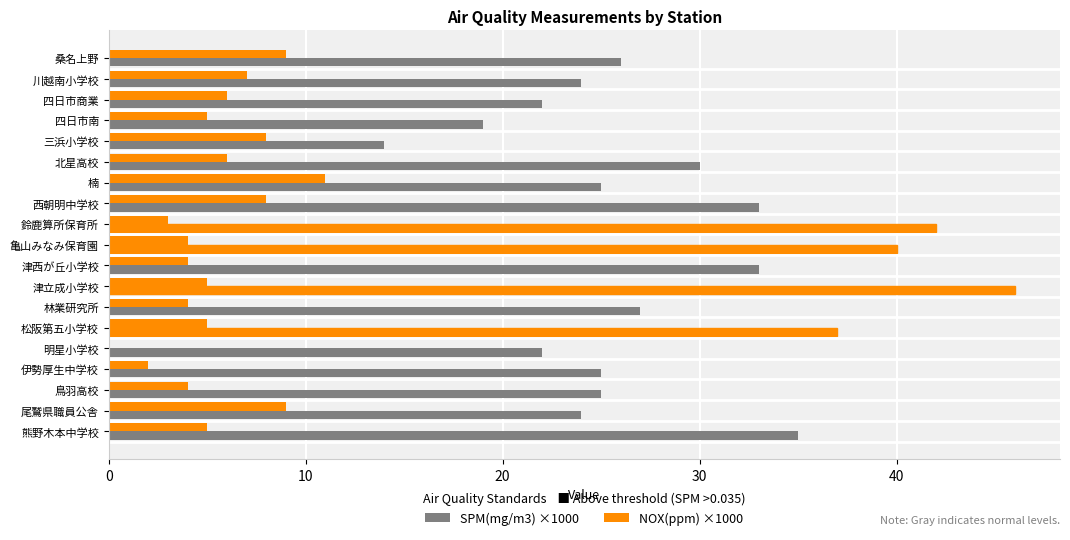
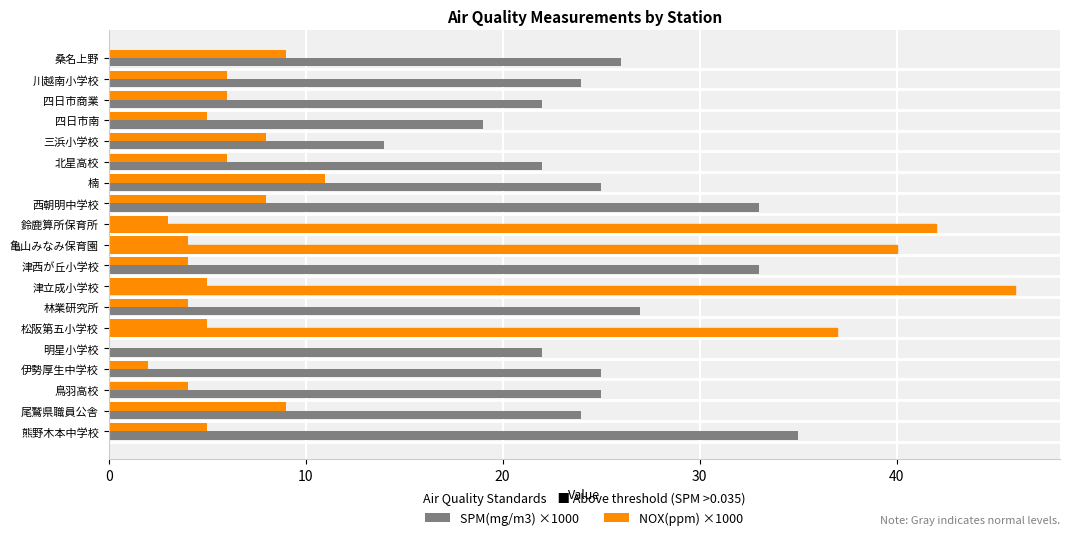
NOX(ppm) ×1000, 川越南小学校: 7.0 -> 6.0
SPM(mg/m3) ×1000, 北星高校: 30.0 -> 22.0
